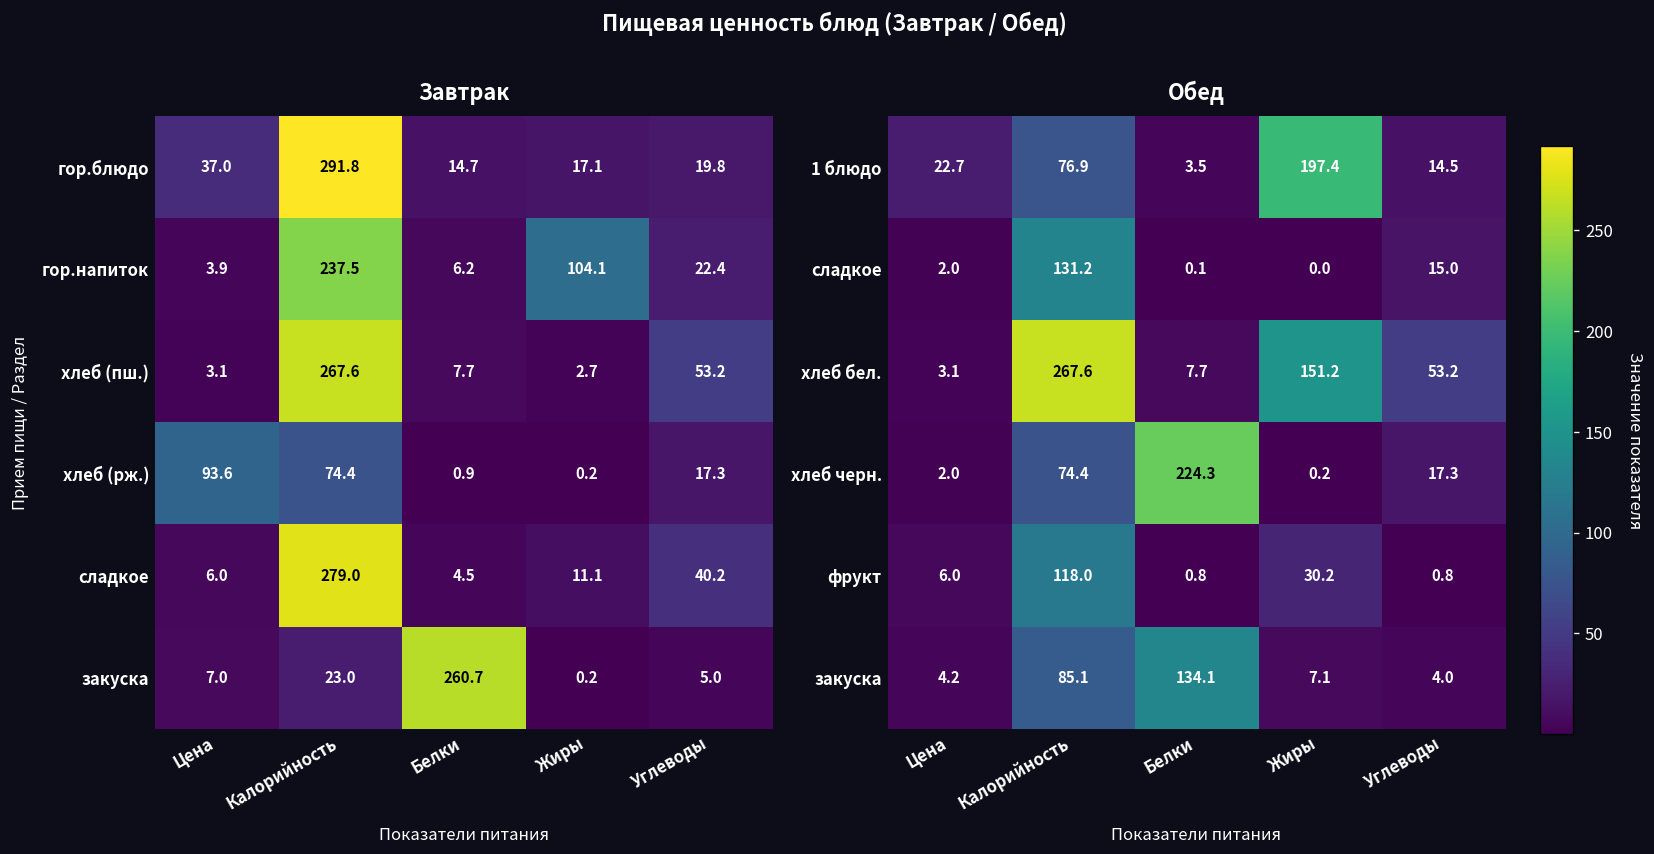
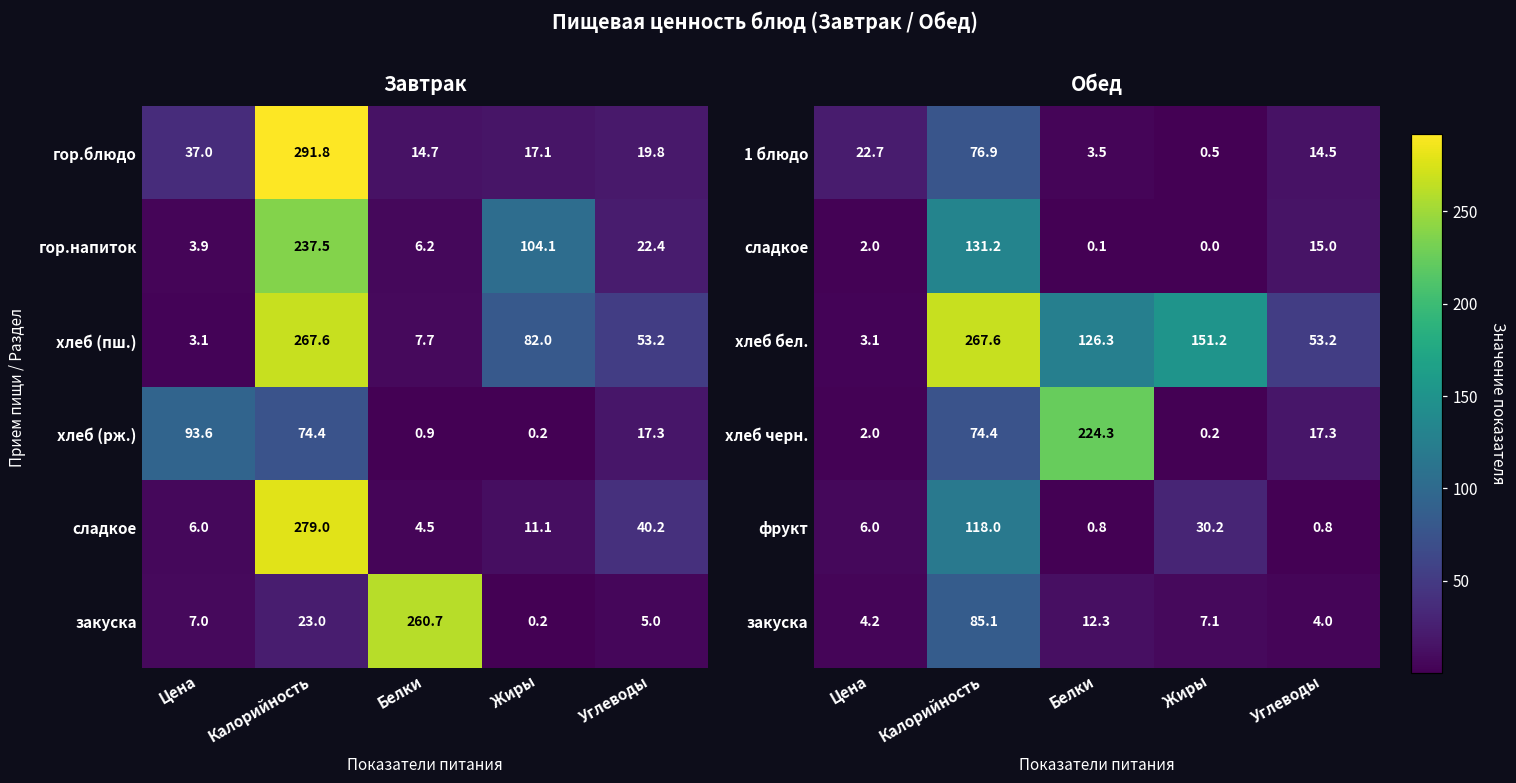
Завтрак, хлеб (пш.), Жиры: 2.7 -> 82.0
Обед, 1 блюдо, Жиры: 197.4 -> 0.5
Обед, хлеб бел., Белки: 7.7 -> 126.3
Обед, закуска, Белки: 134.1 -> 12.3
